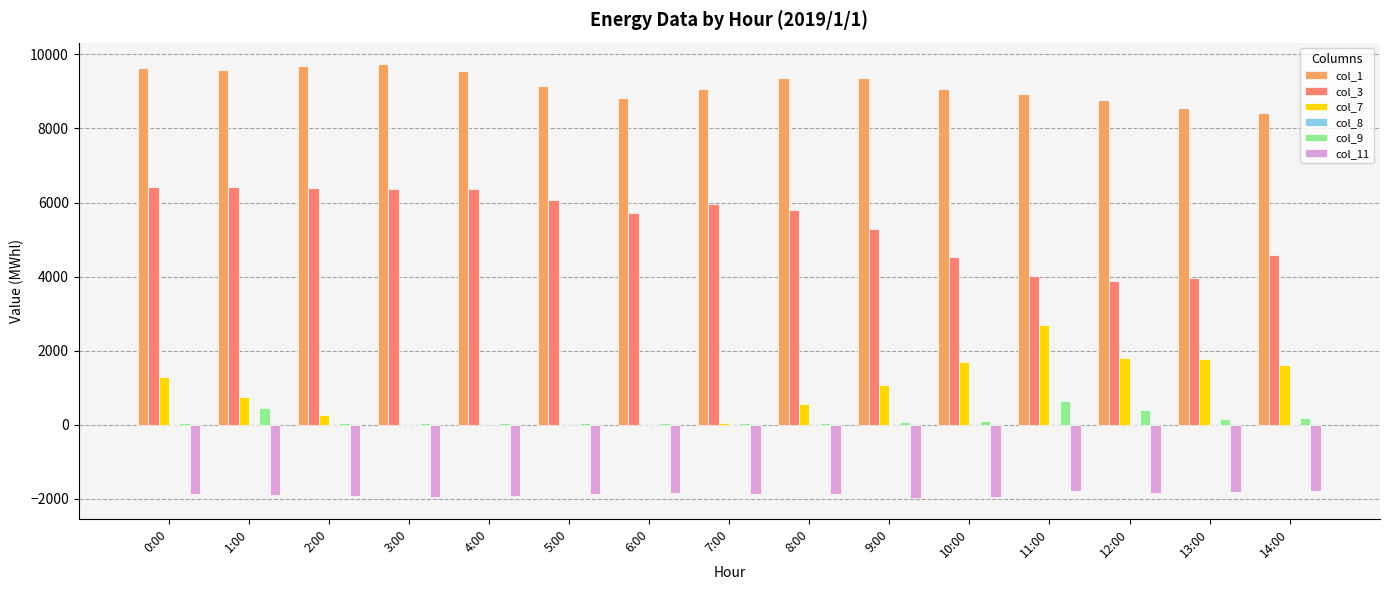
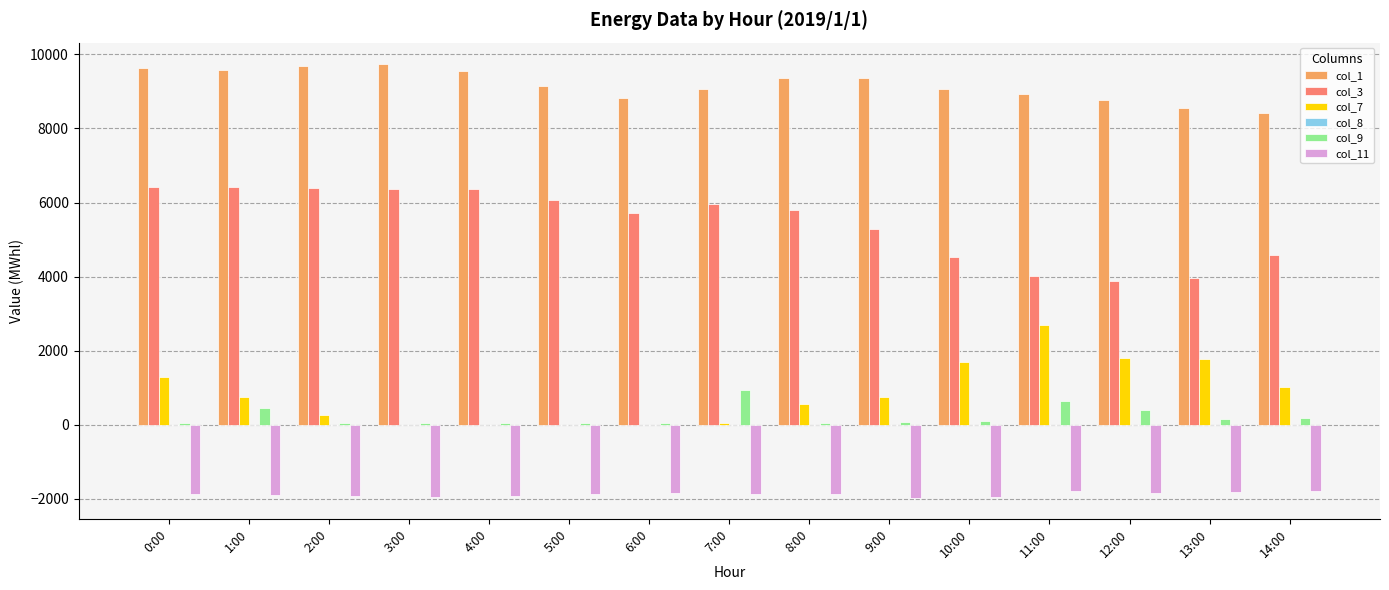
col_9, 7:00: 100 -> 900
col_7, 9:00: 1100 -> 800
col_7, 14:00: 1600 -> 1000
